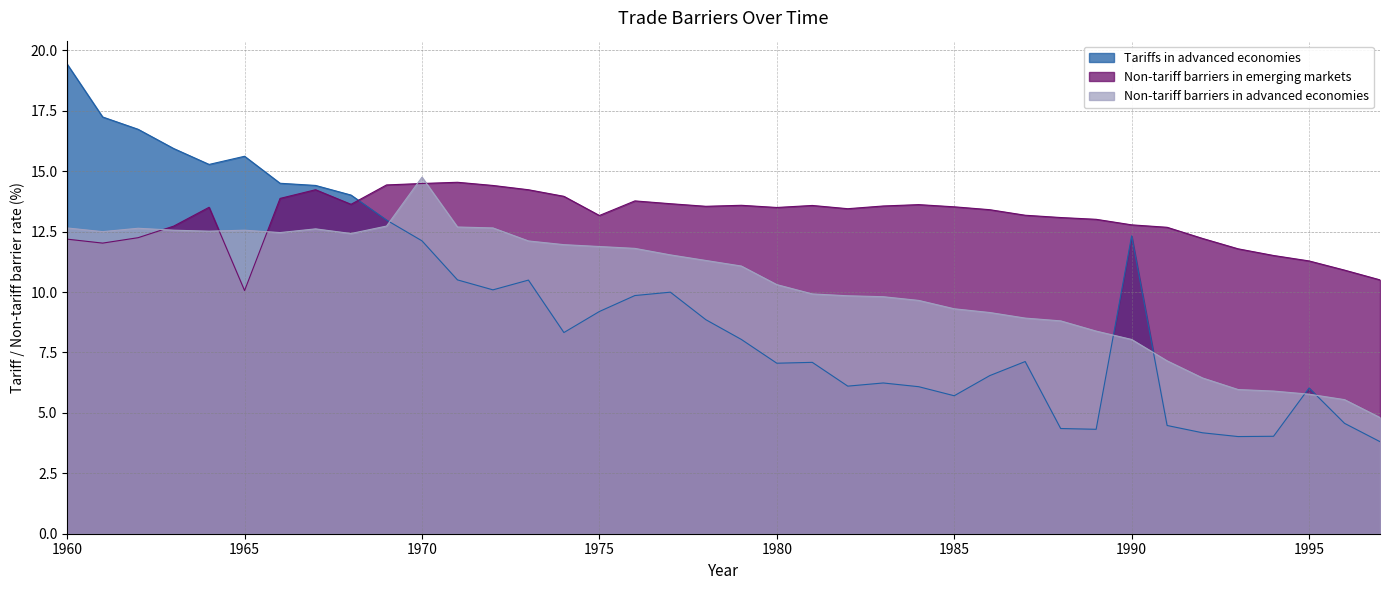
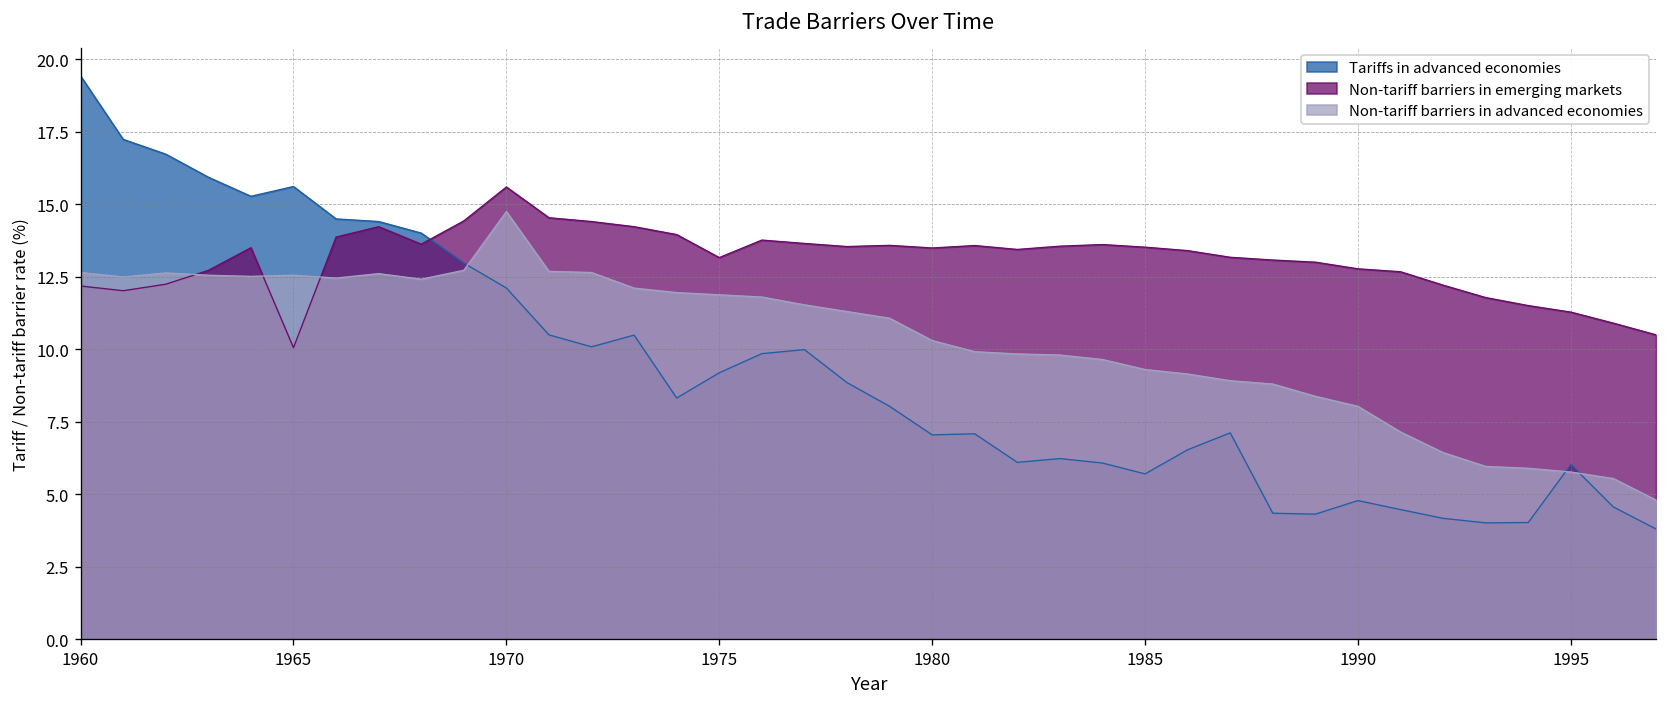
Non-tariff barriers in emerging markets, 1970: 14.5 -> 15.6
Tariffs in advanced economies, 1990: 12.3 -> 4.8
